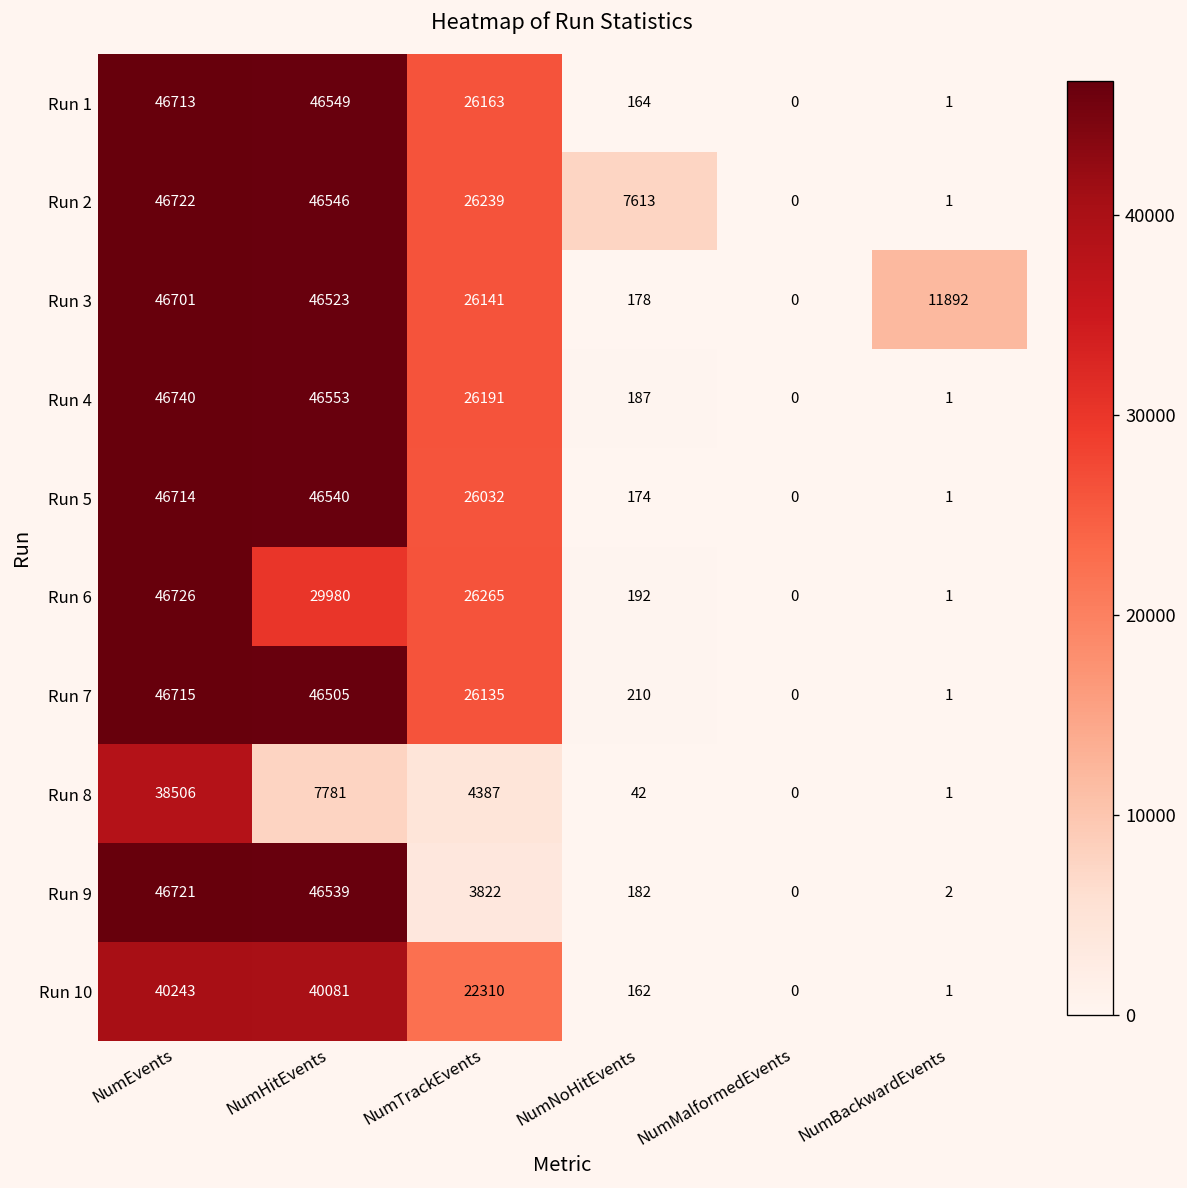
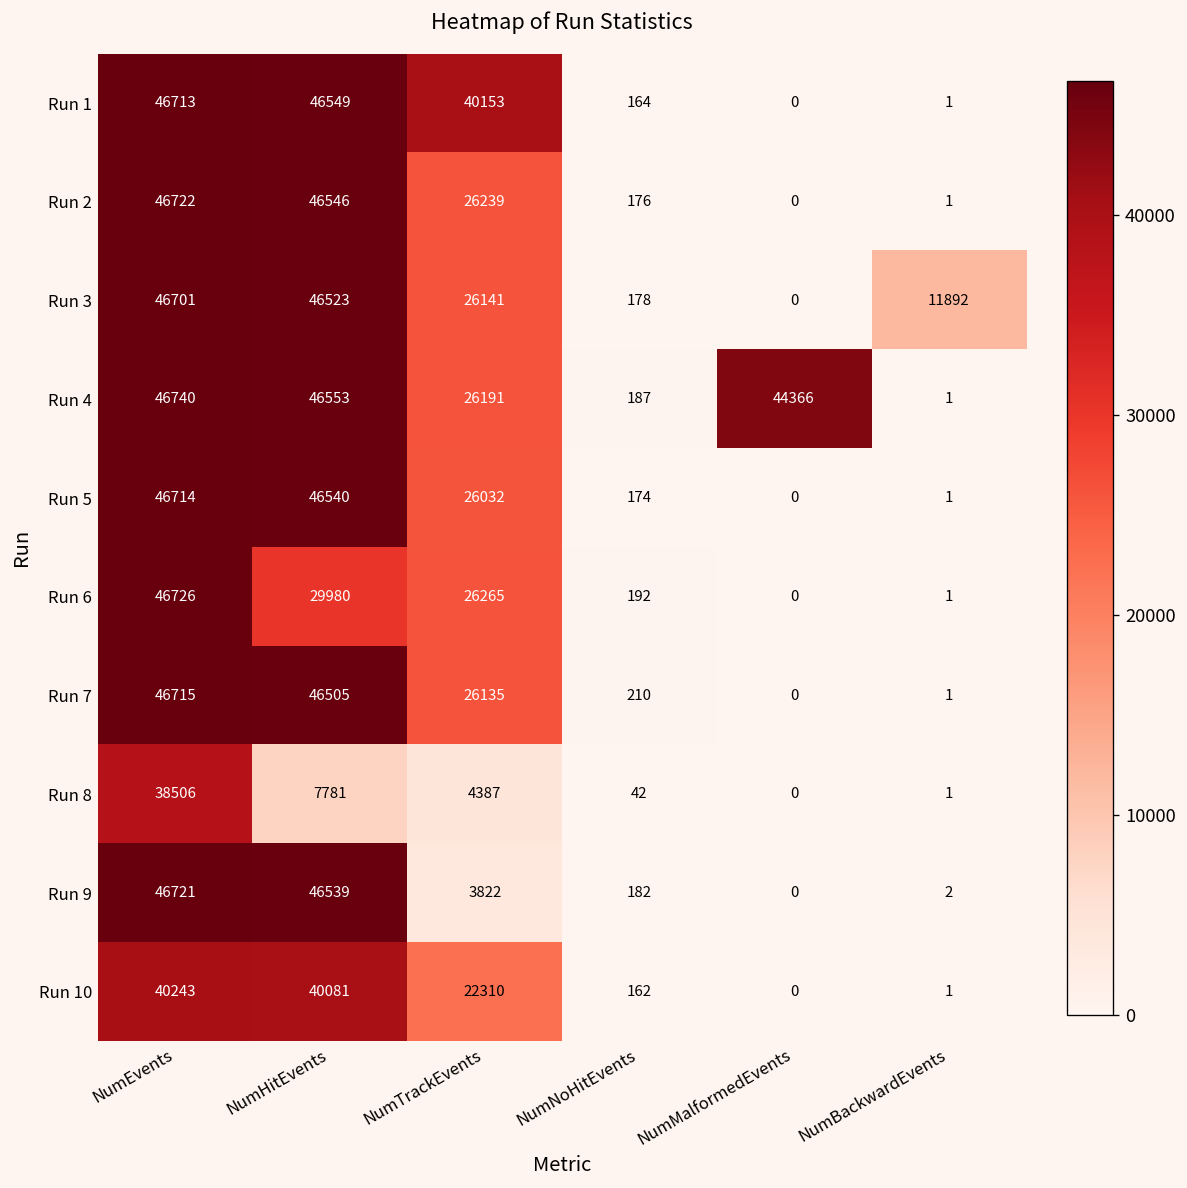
Run 1, NumTrackEvents: 26163 -> 40153
Run 2, NumNoHitEvents: 7613 -> 176
Run 4, NumMalformedEvents: 0 -> 44366
